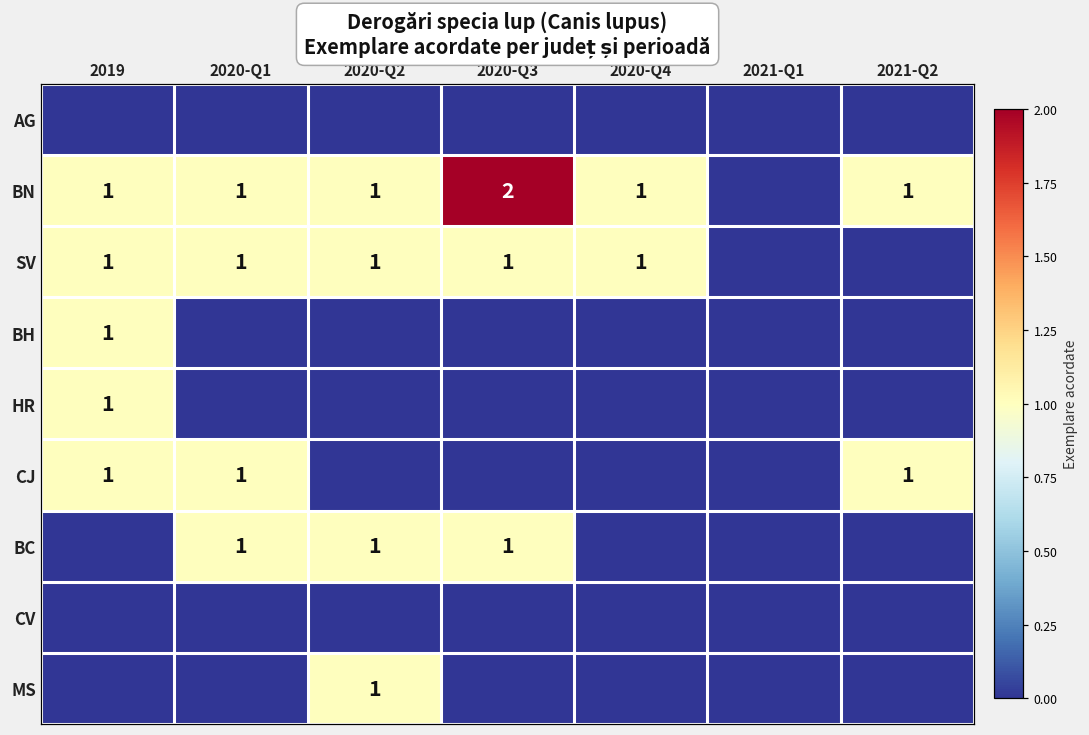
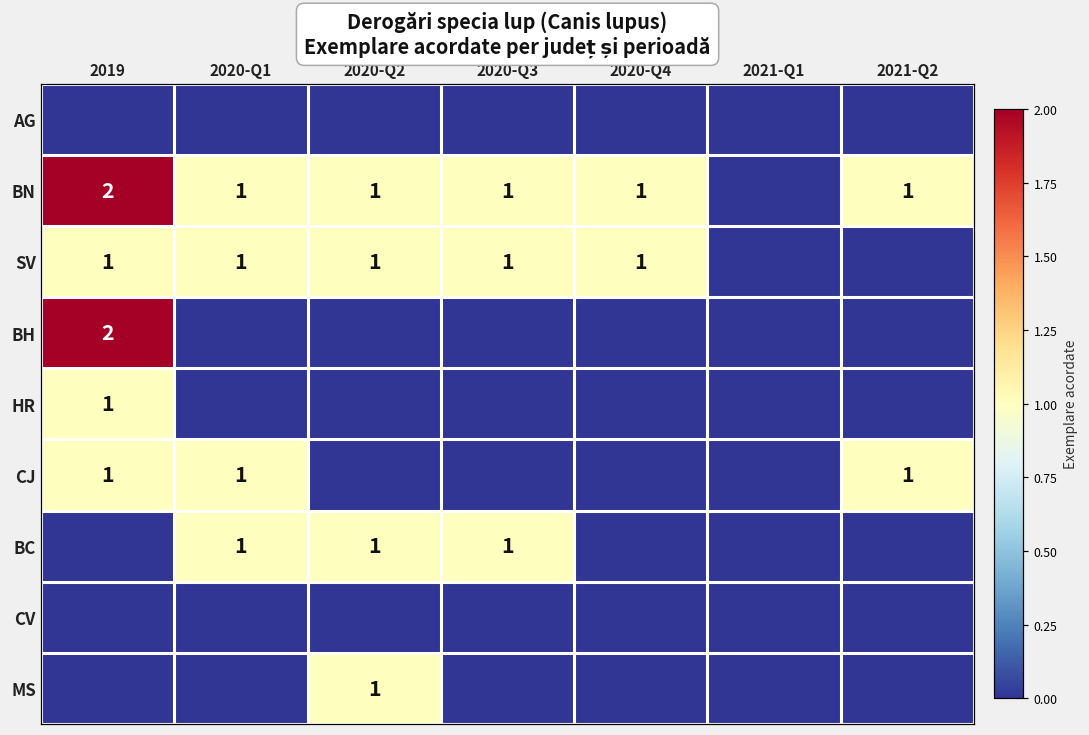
BN, 2019: 1 -> 2
BN, 2020-Q3: 2 -> 1
BH, 2019: 1 -> 2
